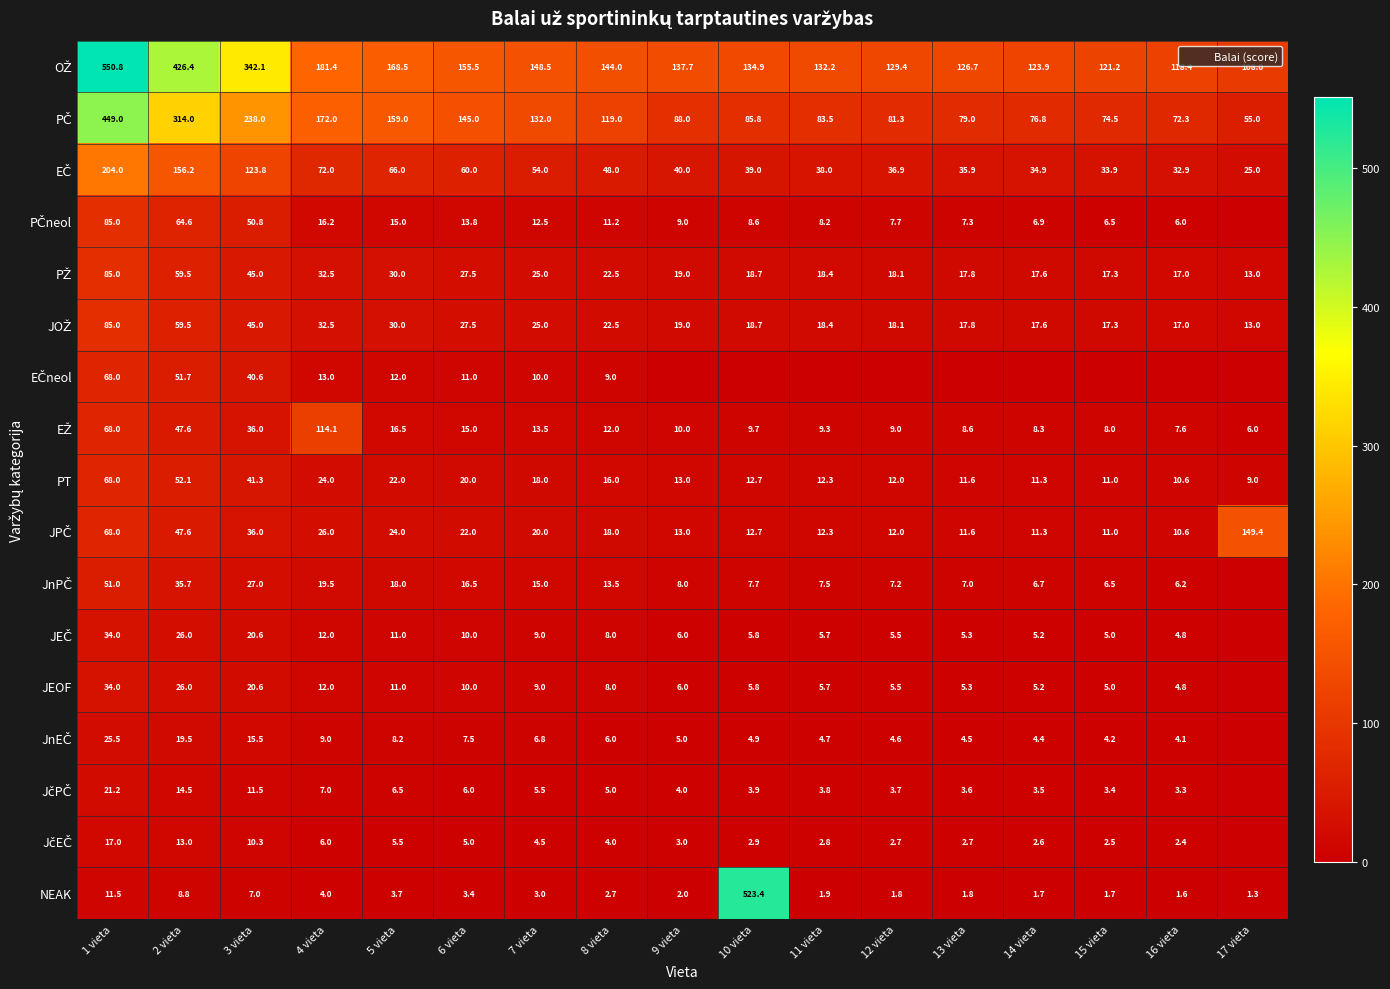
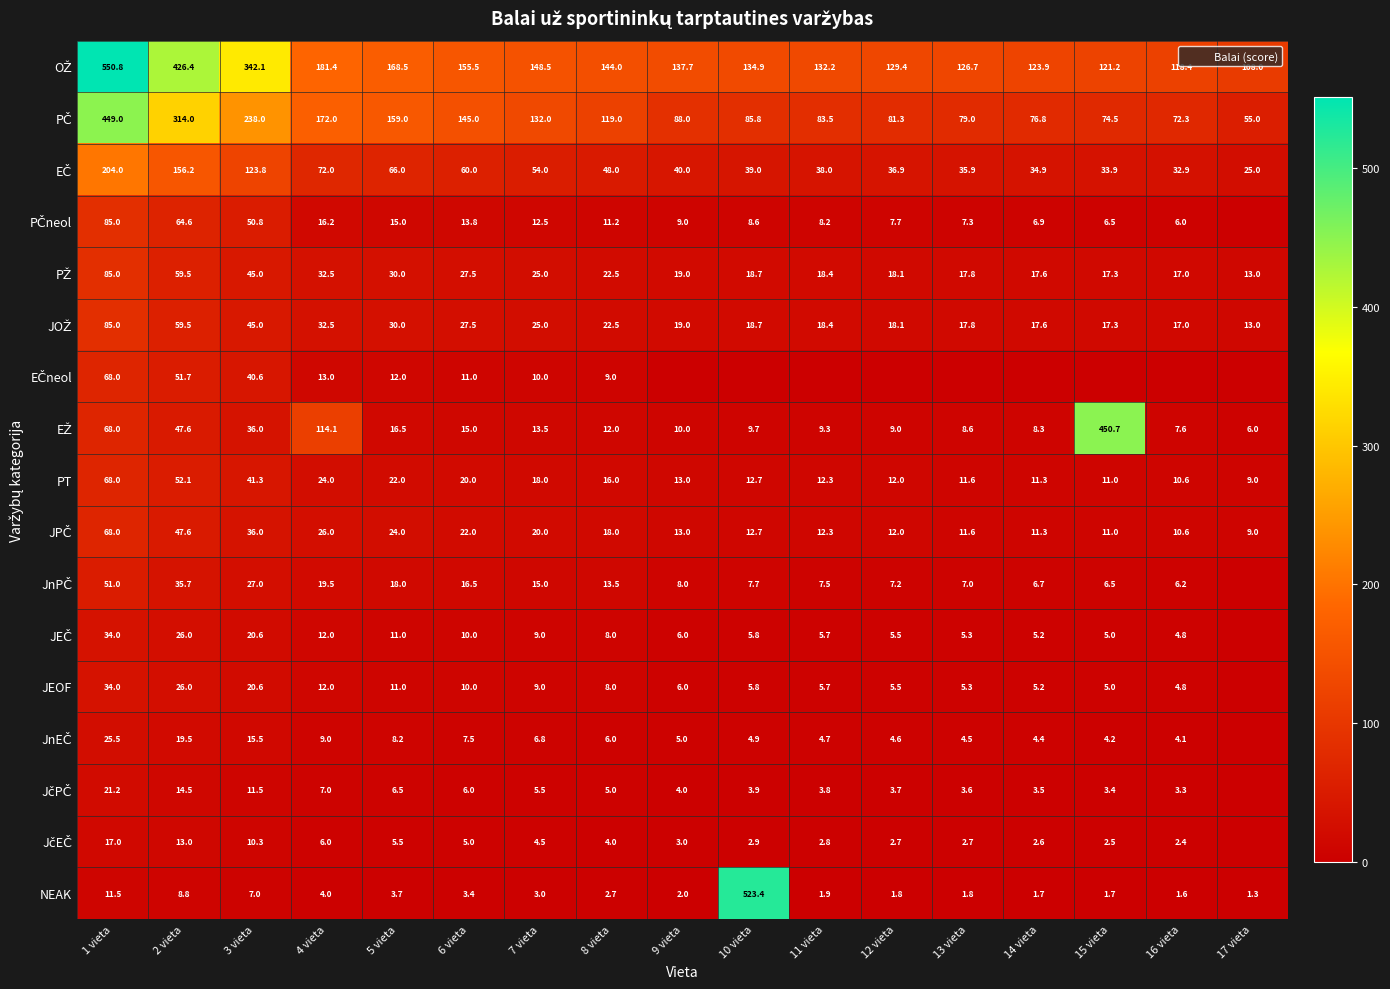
EŽ, 15 vieta: 8.0 -> 450.7
JPČ, 17 vieta: 149.4 -> 9.0
